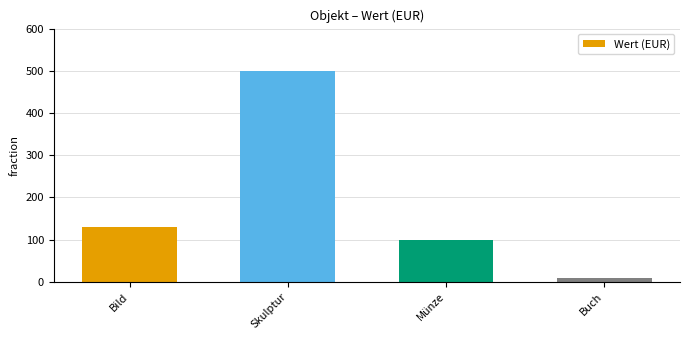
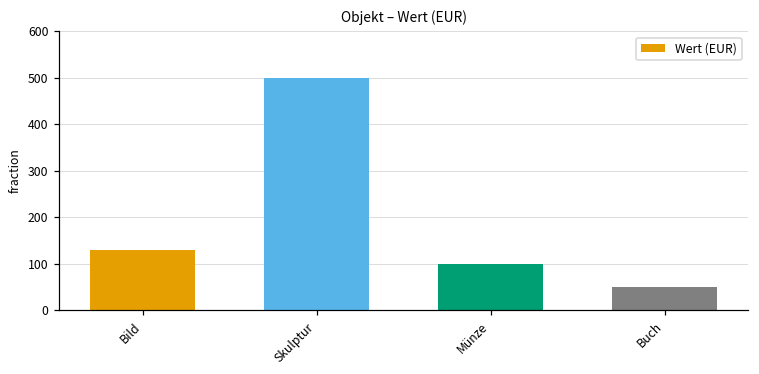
Buch: 10 -> 50
